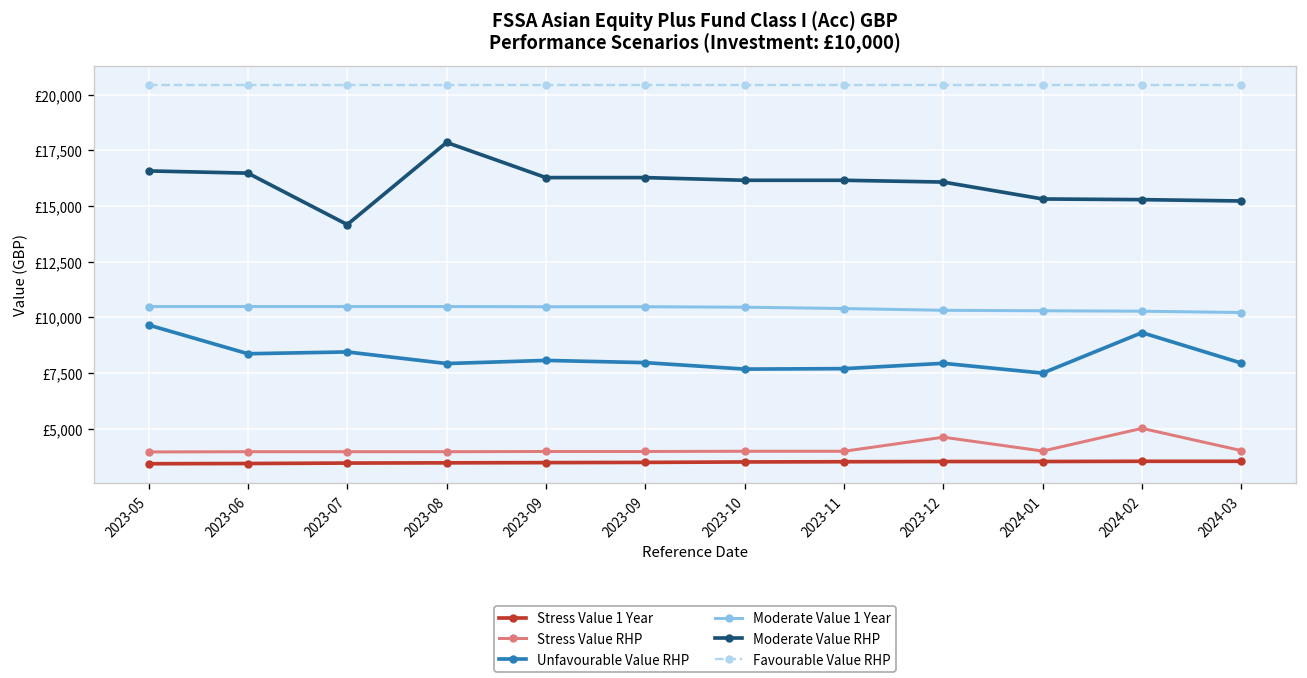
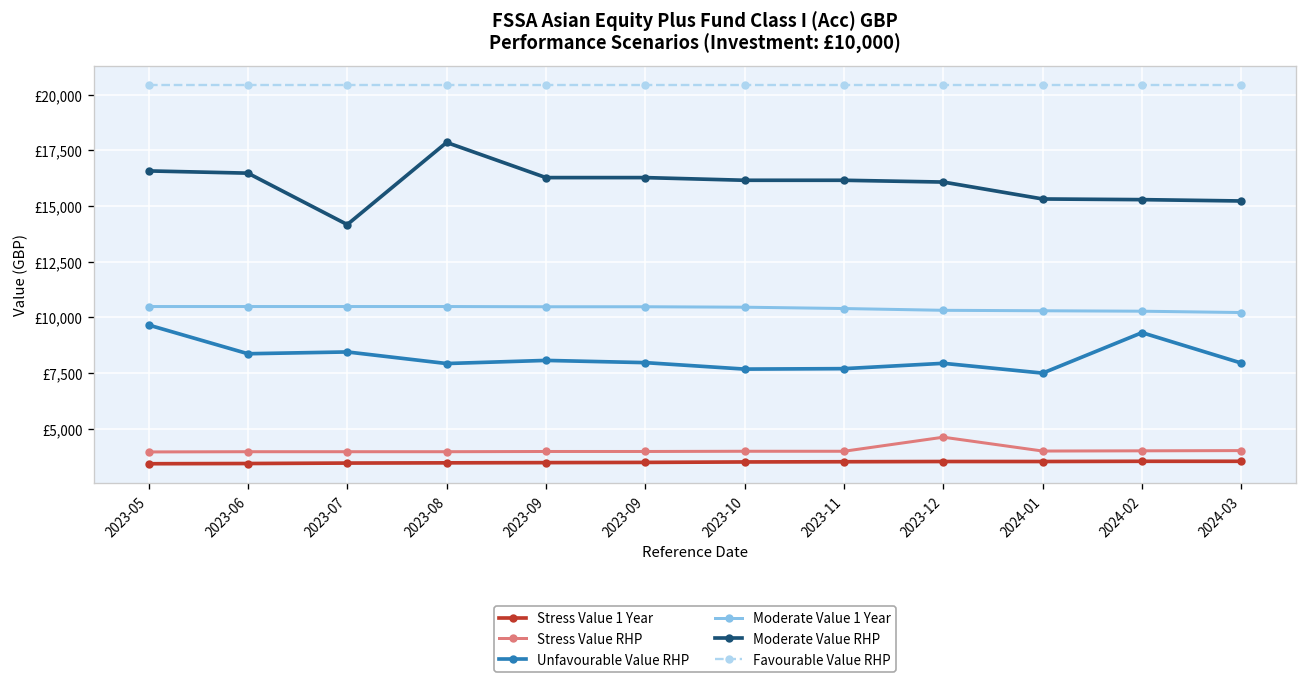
Stress Value RHP, 2024-02: £5,000 -> £4,000
